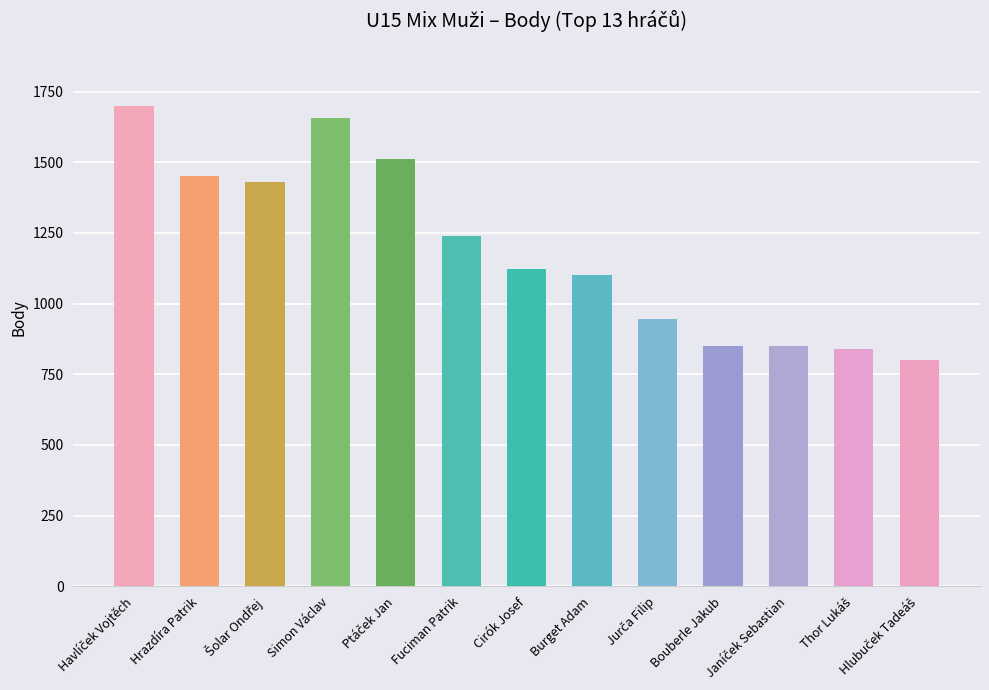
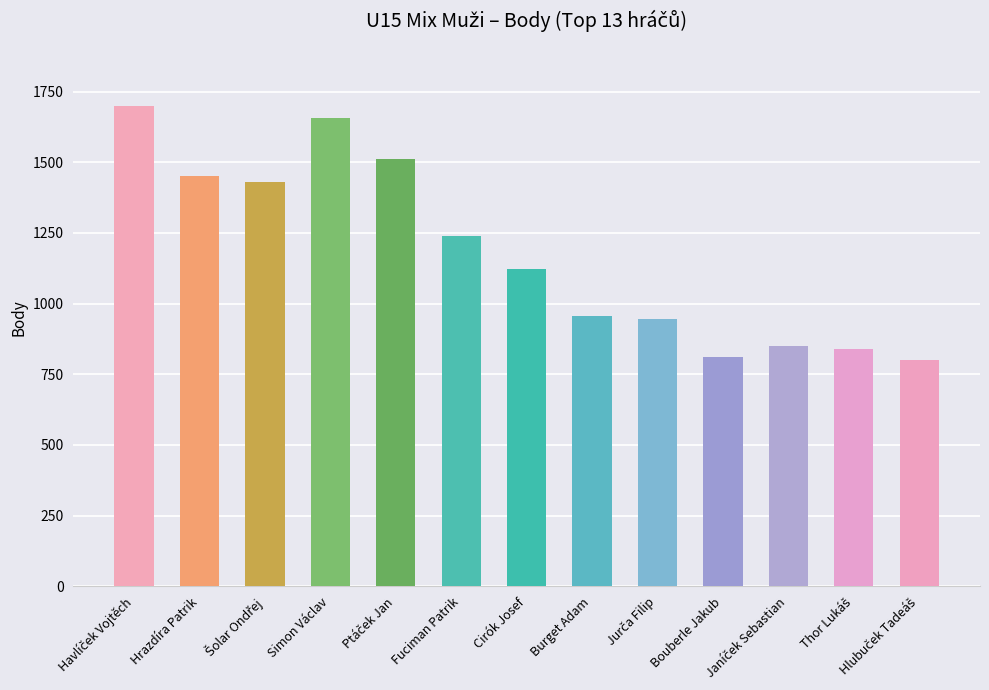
Burget Adam: 1100 -> 960
Bouberle Jakub: 850 -> 810
